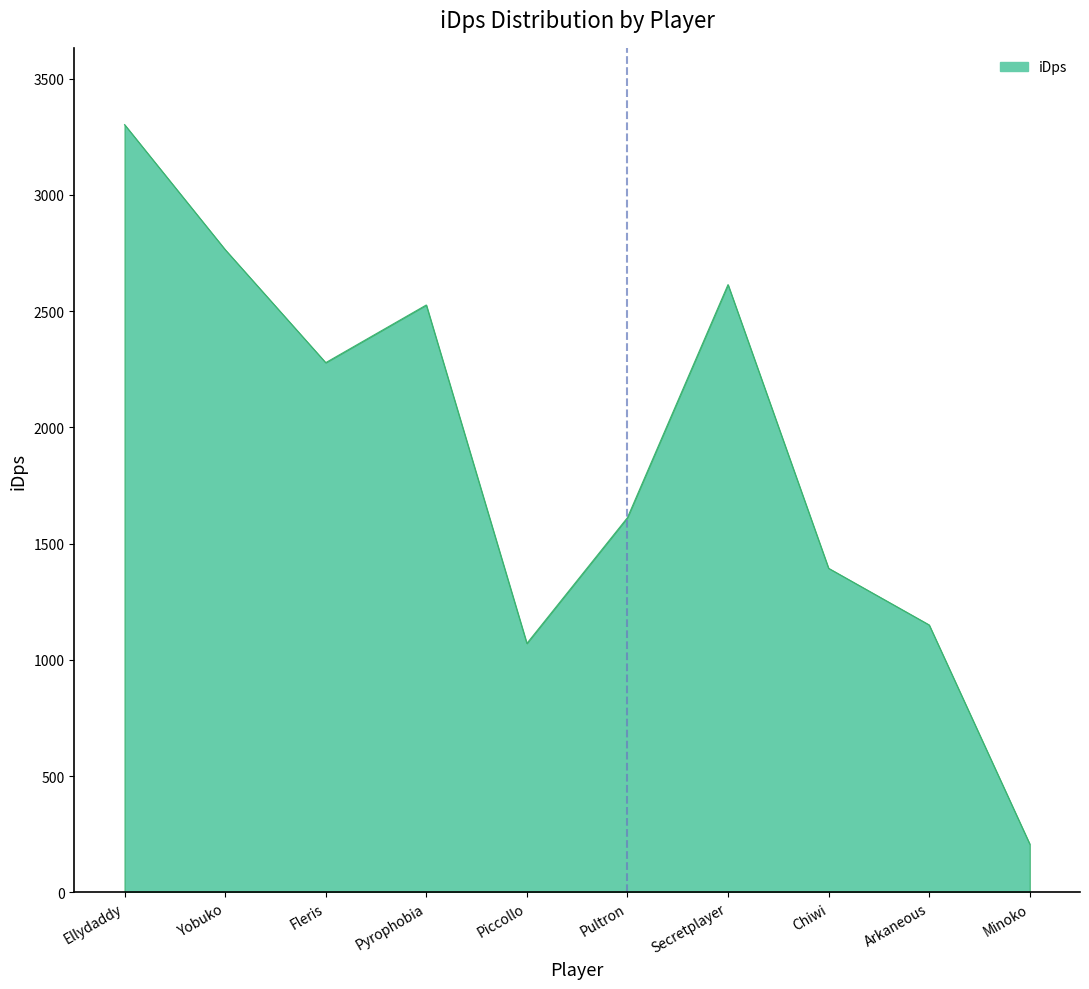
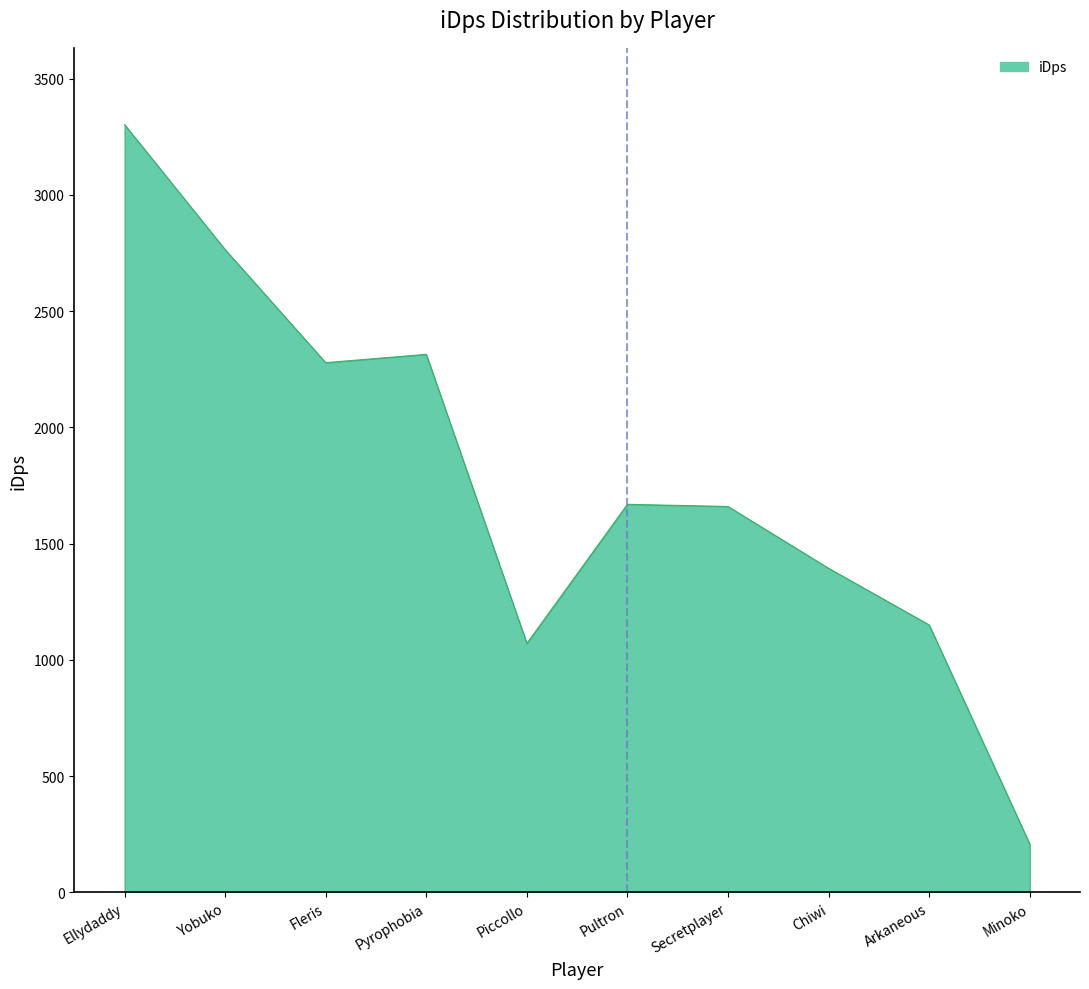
Pyrophobia: 2530 -> 2310
Pultron: 1610 -> 1670
Secretplayer: 2610 -> 1660
